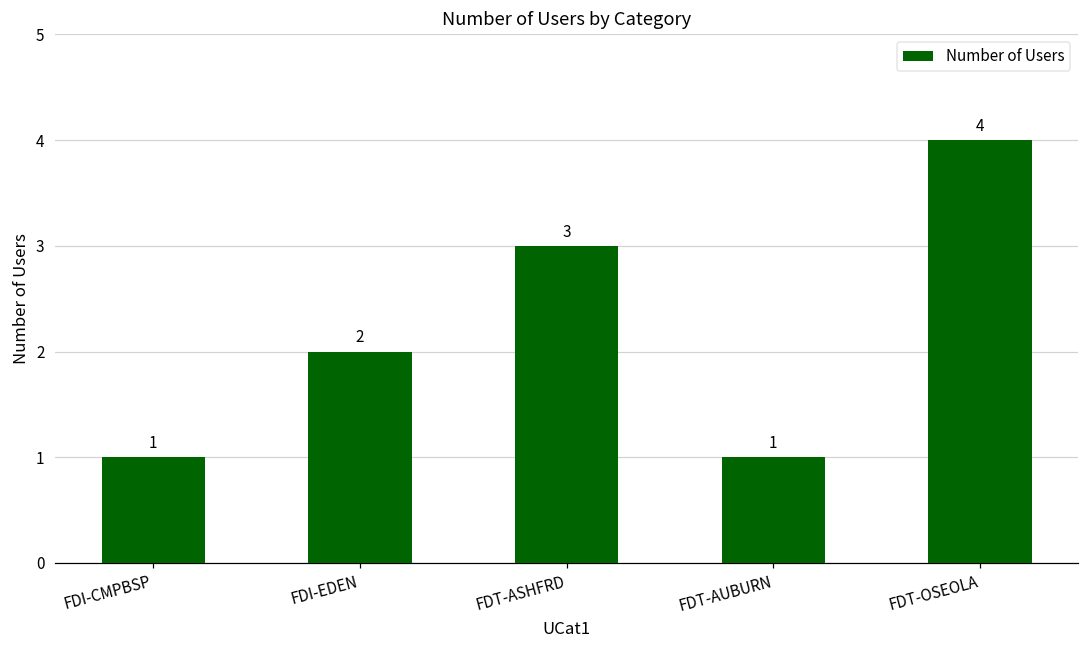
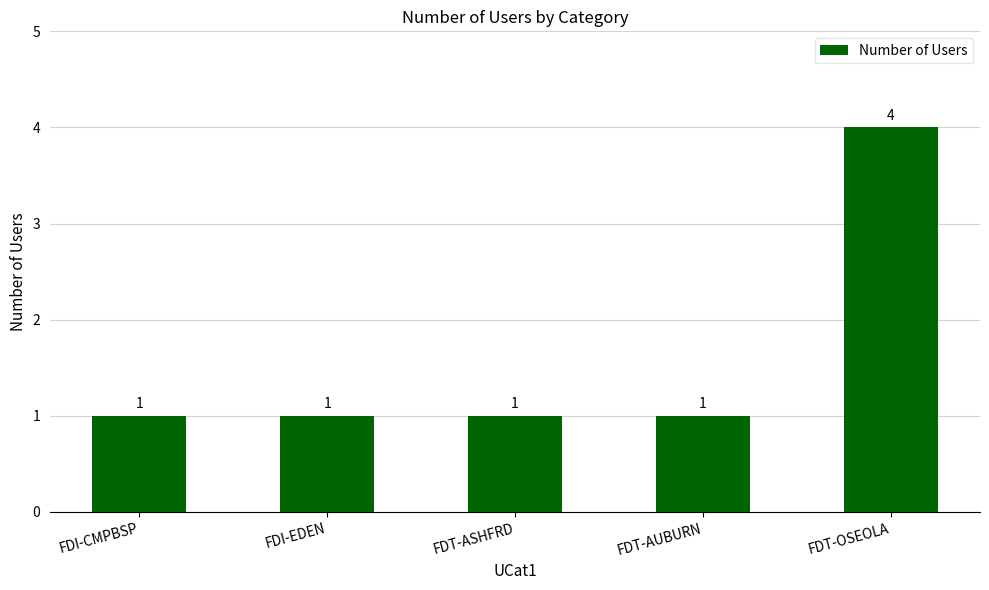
FDI-EDEN: 2 -> 1
FDT-ASHFRD: 3 -> 1
